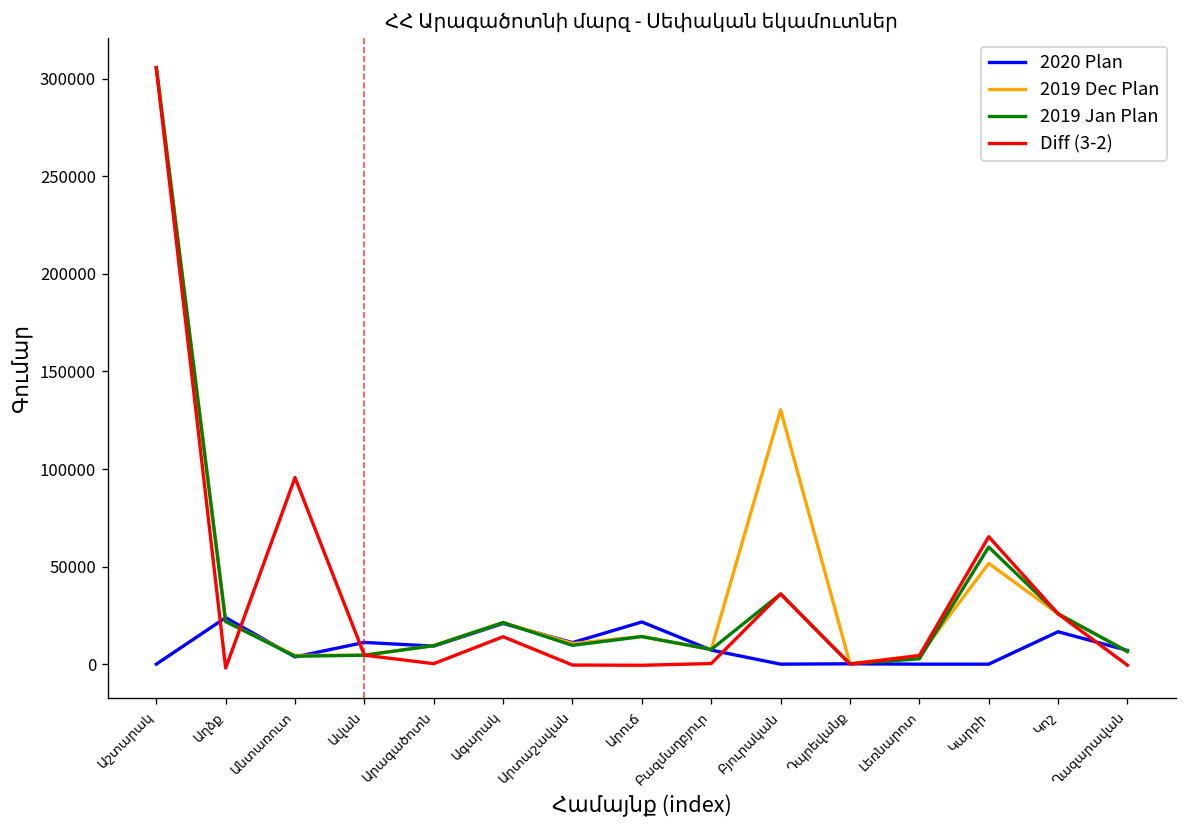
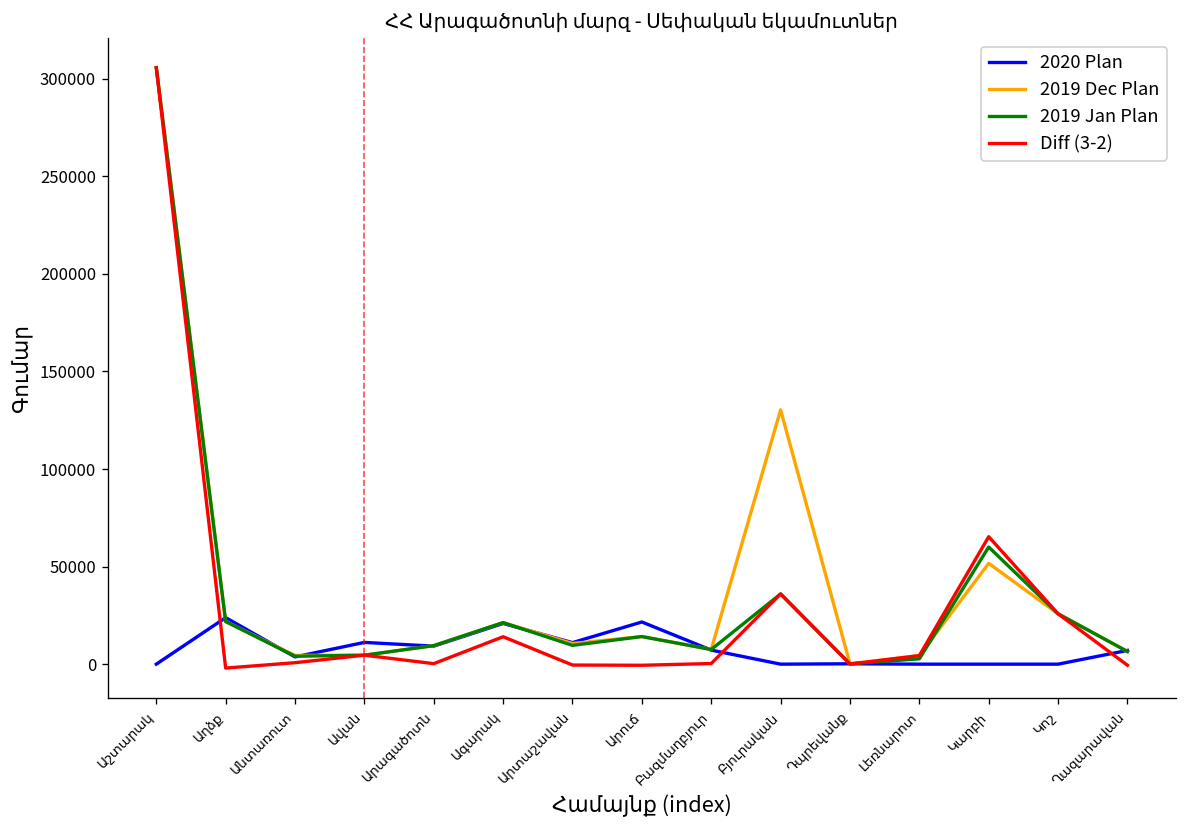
Diff (3-2), Անտառուտ: 96000 -> 1000
2020 Plan, Կոշ: 17000 -> 0
